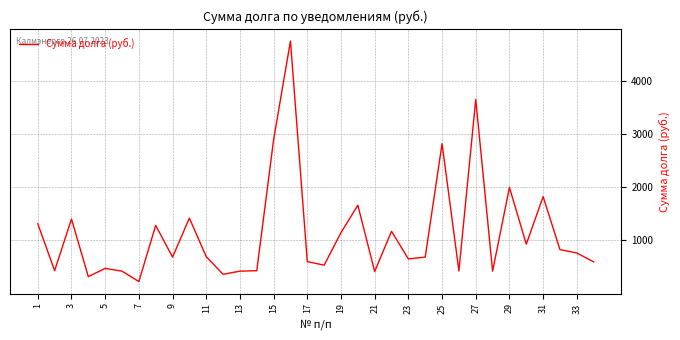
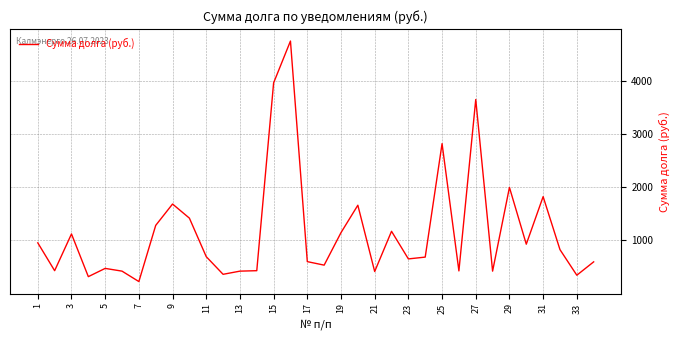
1: 1300 -> 1000
3: 1400 -> 1100
9: 700 -> 1700
15: 2900 -> 4000
33: 800 -> 300
